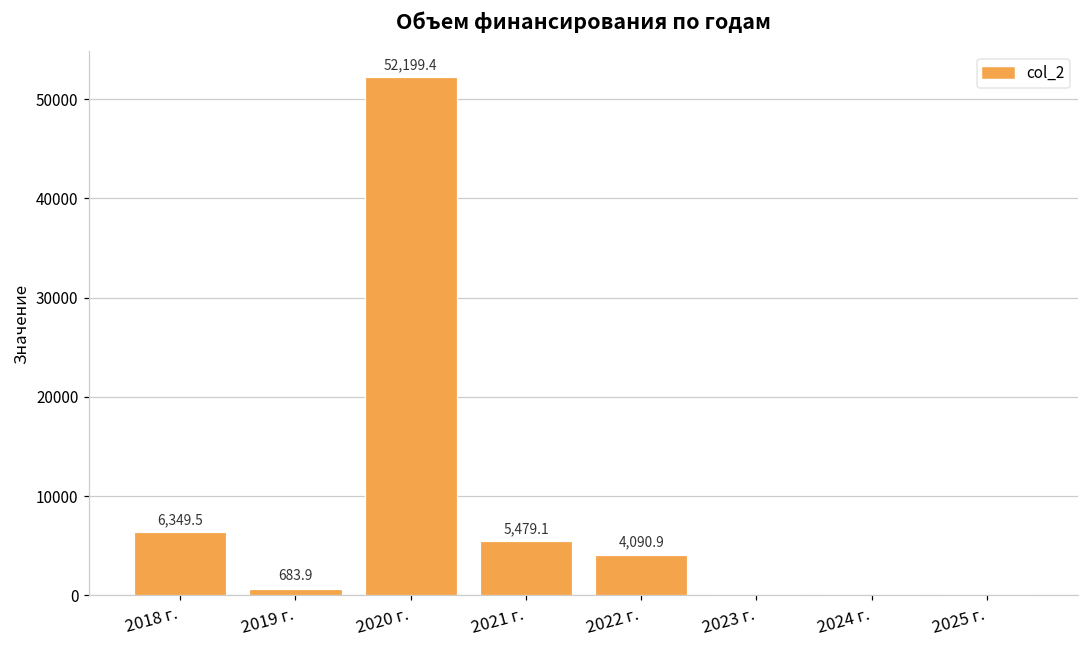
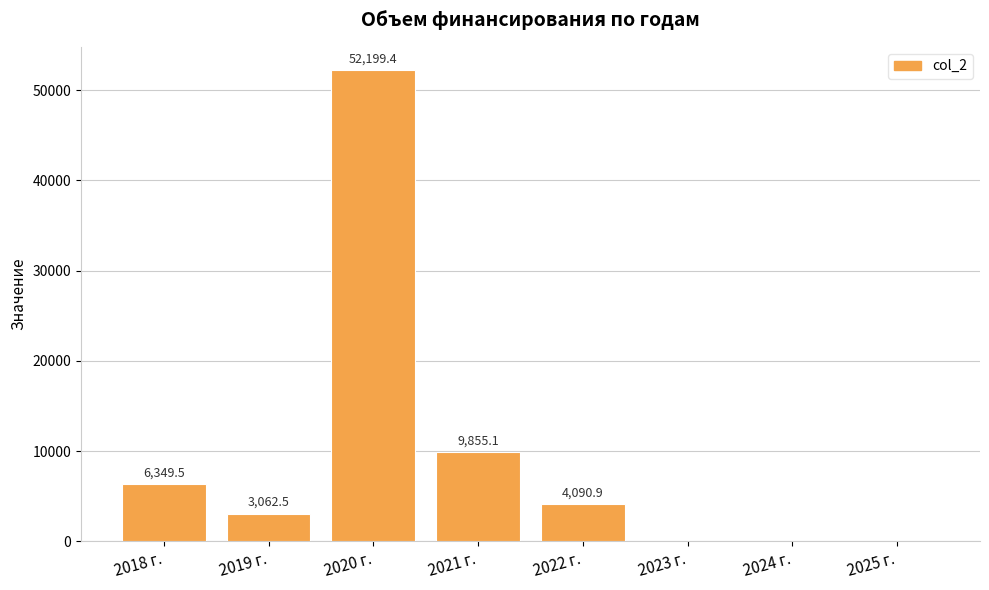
2019 г.: 683.9 -> 3,062.5
2021 г.: 5,479.1 -> 9,855.1
